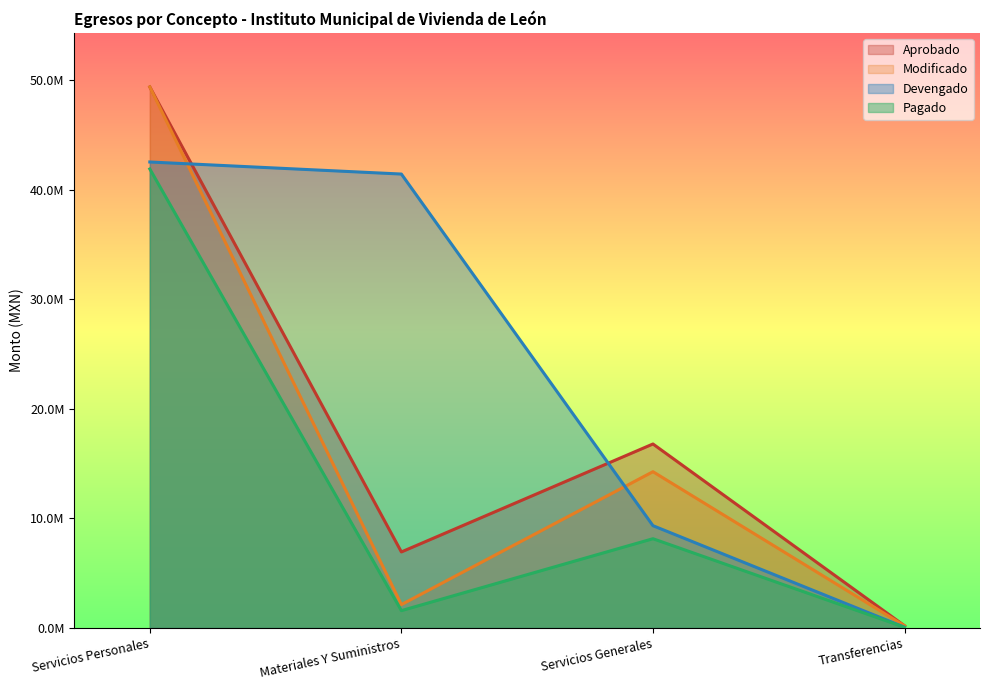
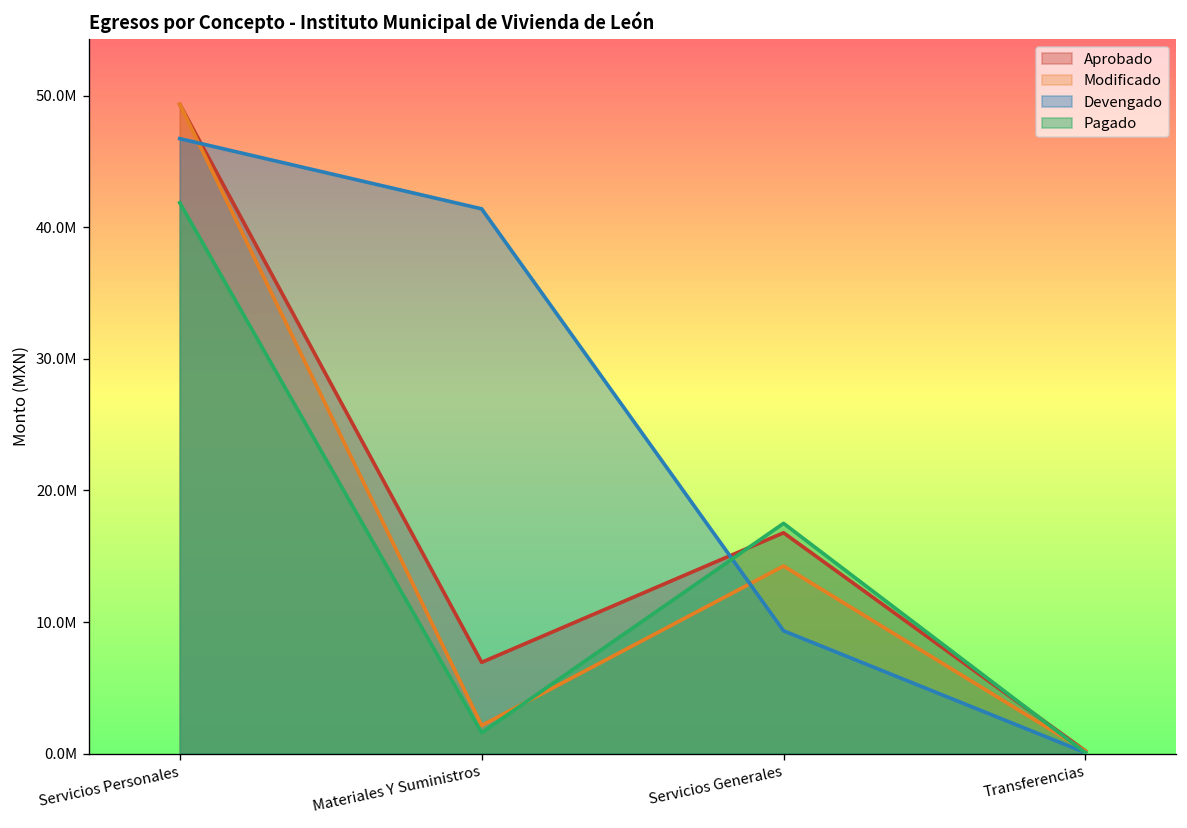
Devengado, Servicios Personales: 42500000 -> 46700000
Pagado, Servicios Generales: 8100000 -> 17500000
